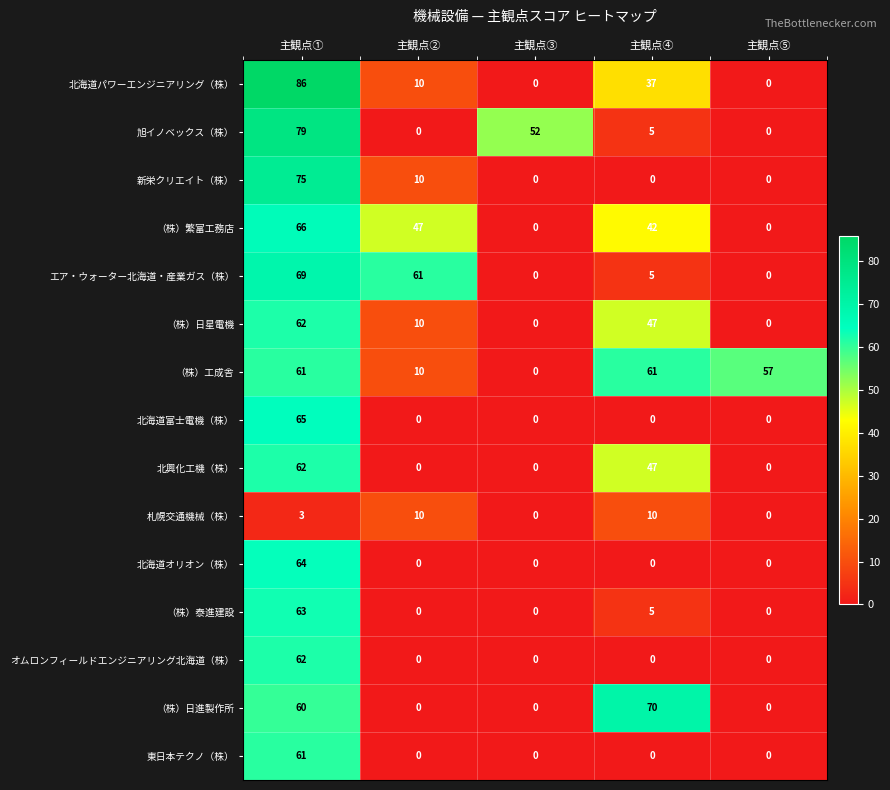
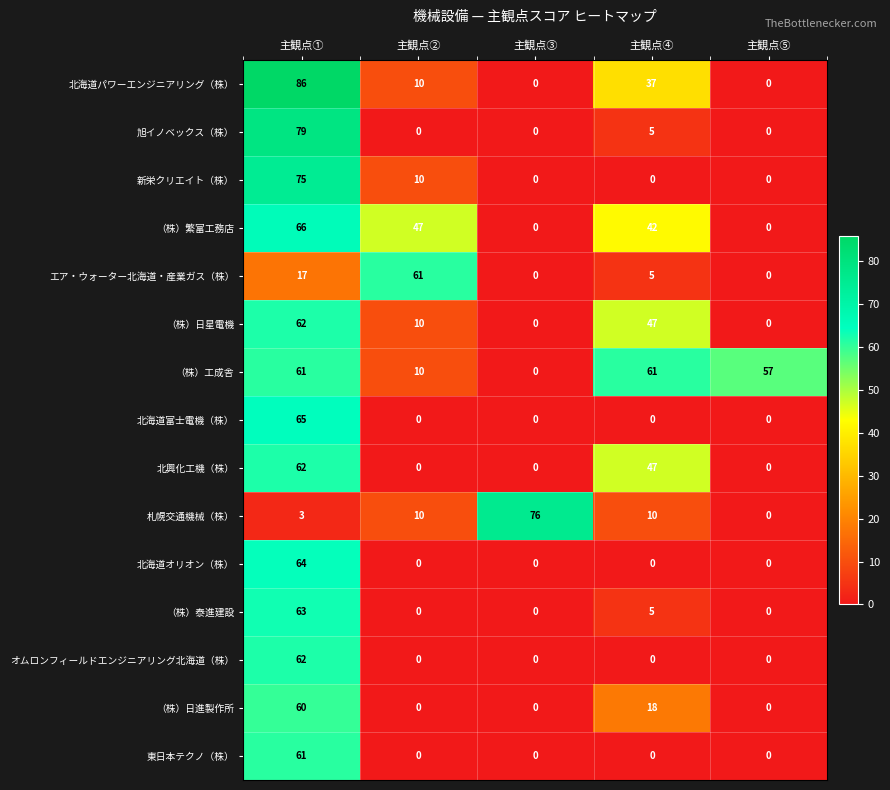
旭イノベックス（株）, 主観点③: 52 -> 0
エア・ウォーター北海道・産業ガス（株）, 主観点①: 69 -> 17
札幌交通機械（株）, 主観点③: 0 -> 76
（株）日進製作所, 主観点④: 70 -> 18
